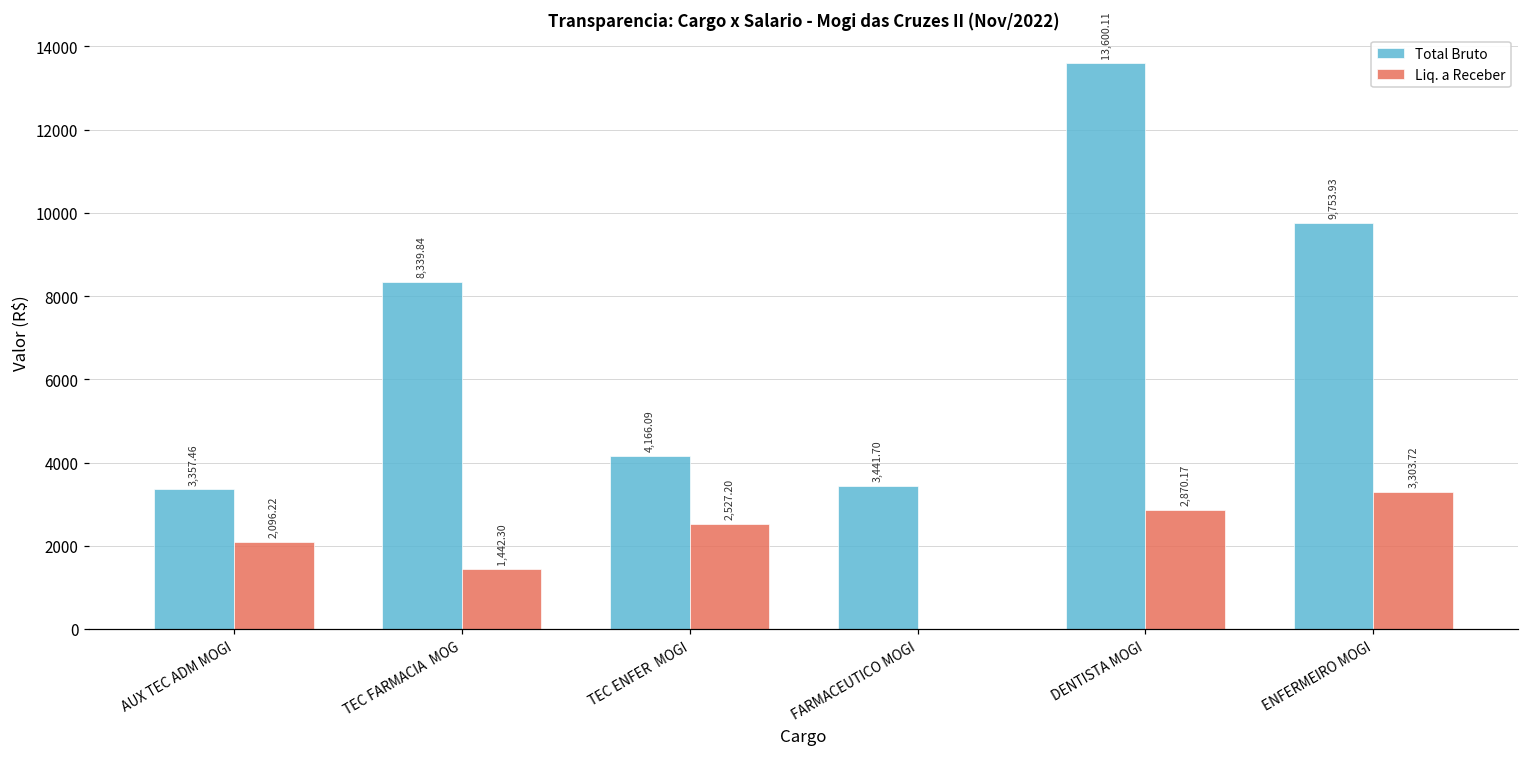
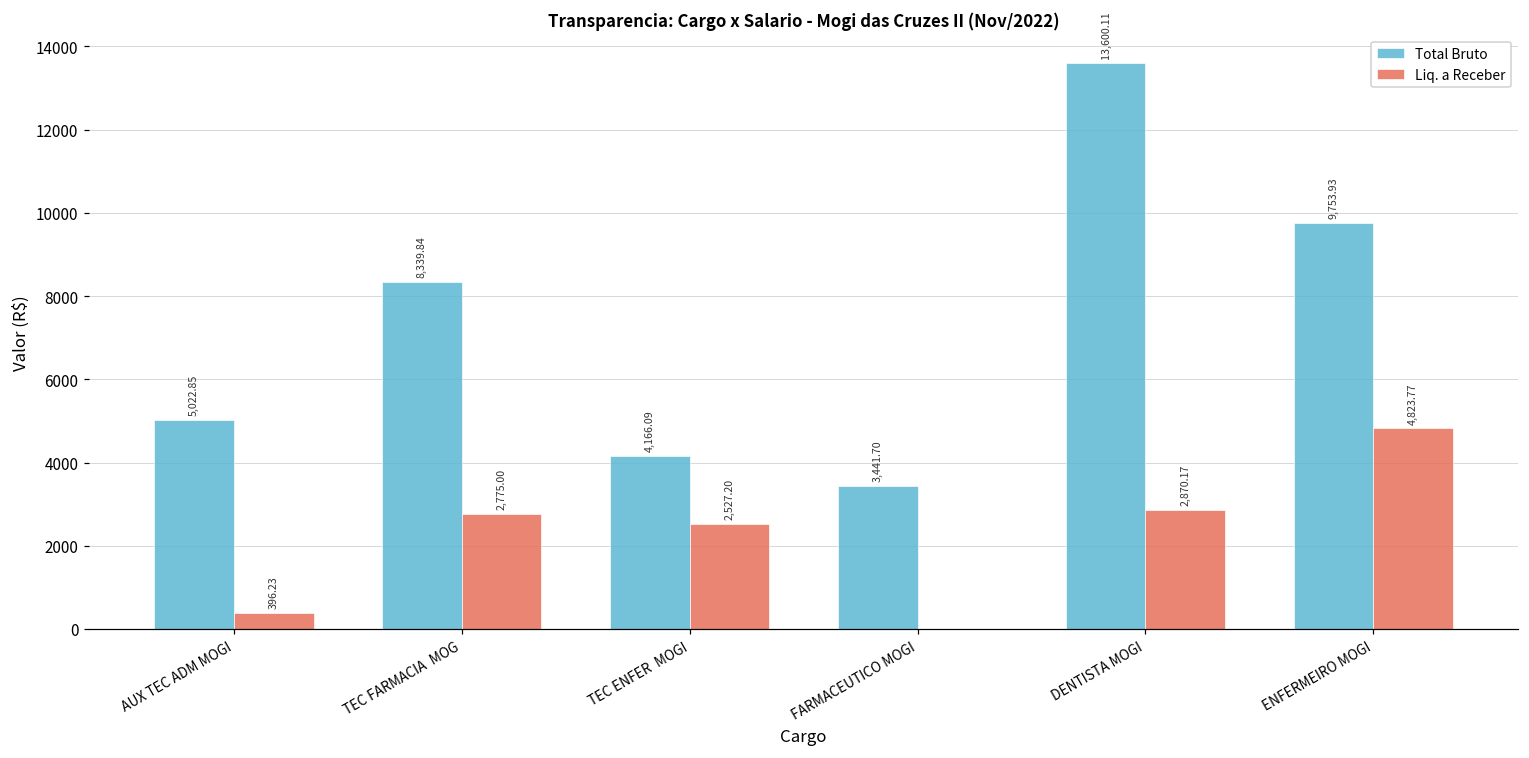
Total Bruto, AUX TEC ADM MOGI: 3,357.46 -> 5,022.85
Liq. a Receber, AUX TEC ADM MOGI: 2,096.22 -> 396.23
Liq. a Receber, TEC FARMACIA MOG: 1,442.30 -> 2,775.00
Liq. a Receber, ENFERMEIRO MOGI: 3,303.72 -> 4,823.77
